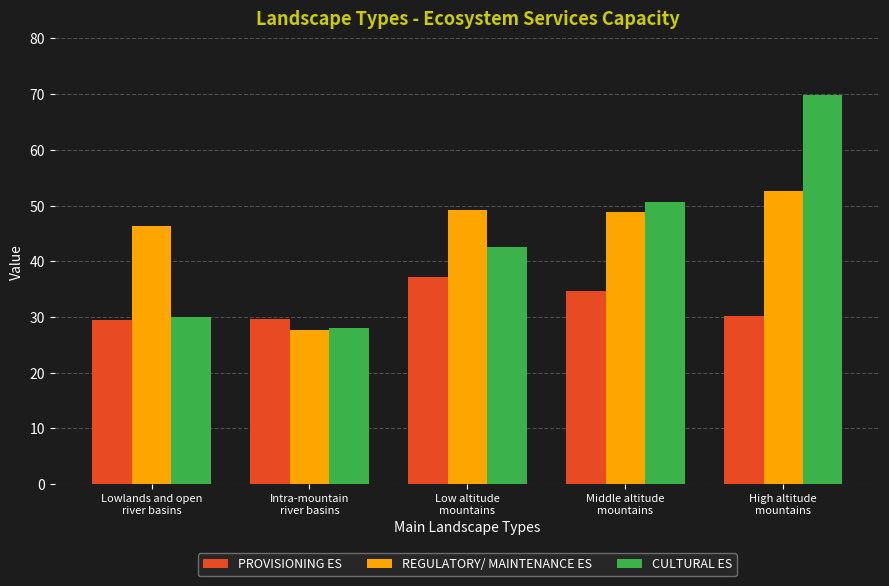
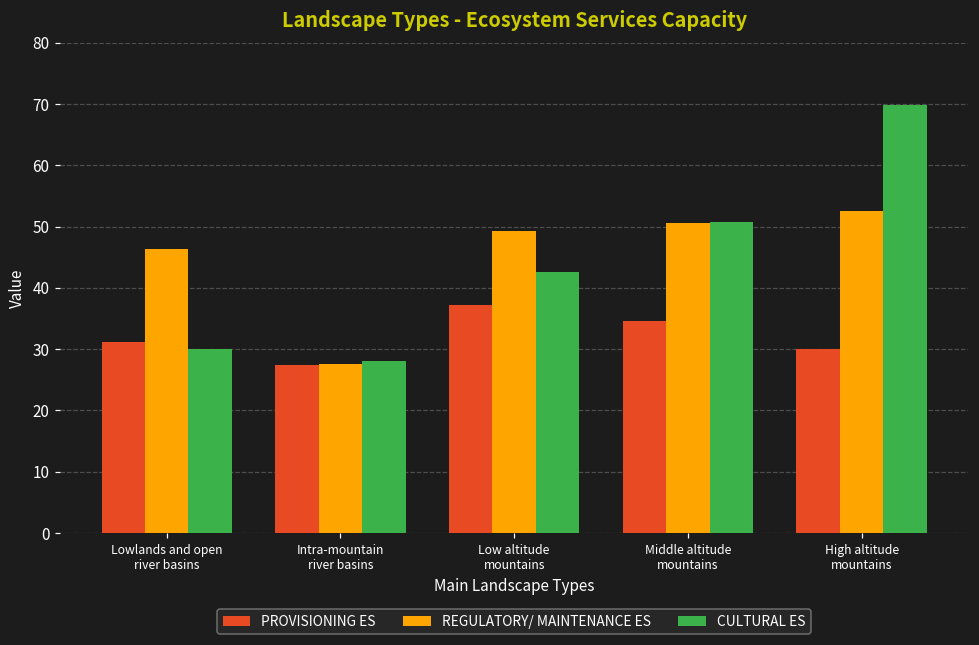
PROVISIONING ES, Lowlands and open river basins: 30 -> 31
PROVISIONING ES, Intra-mountain river basins: 30 -> 27
REGULATORY/ MAINTENANCE ES, Middle altitude mountains: 49 -> 51
